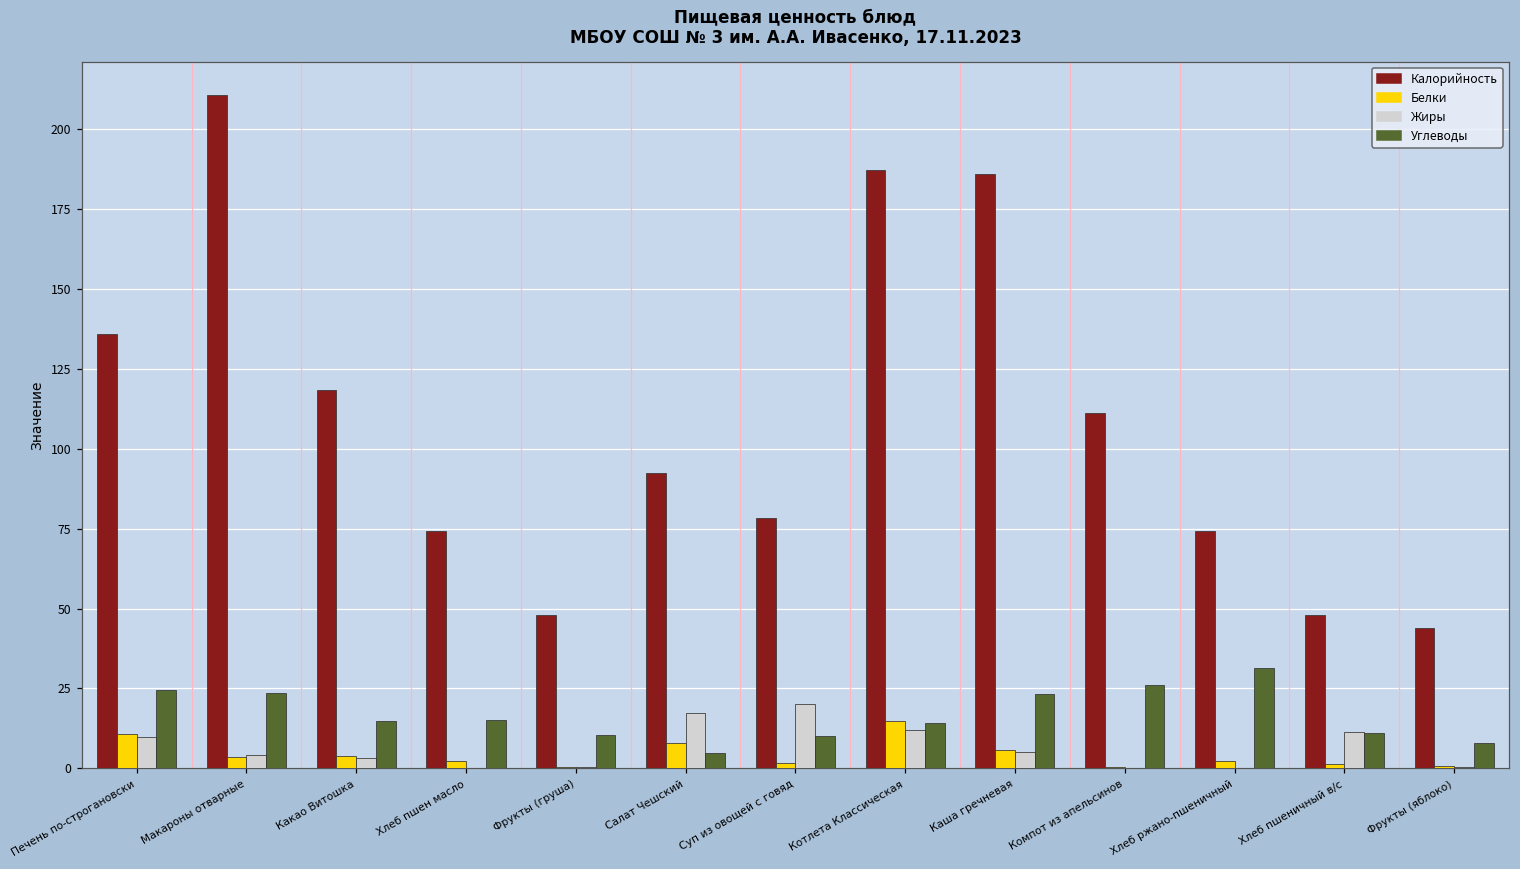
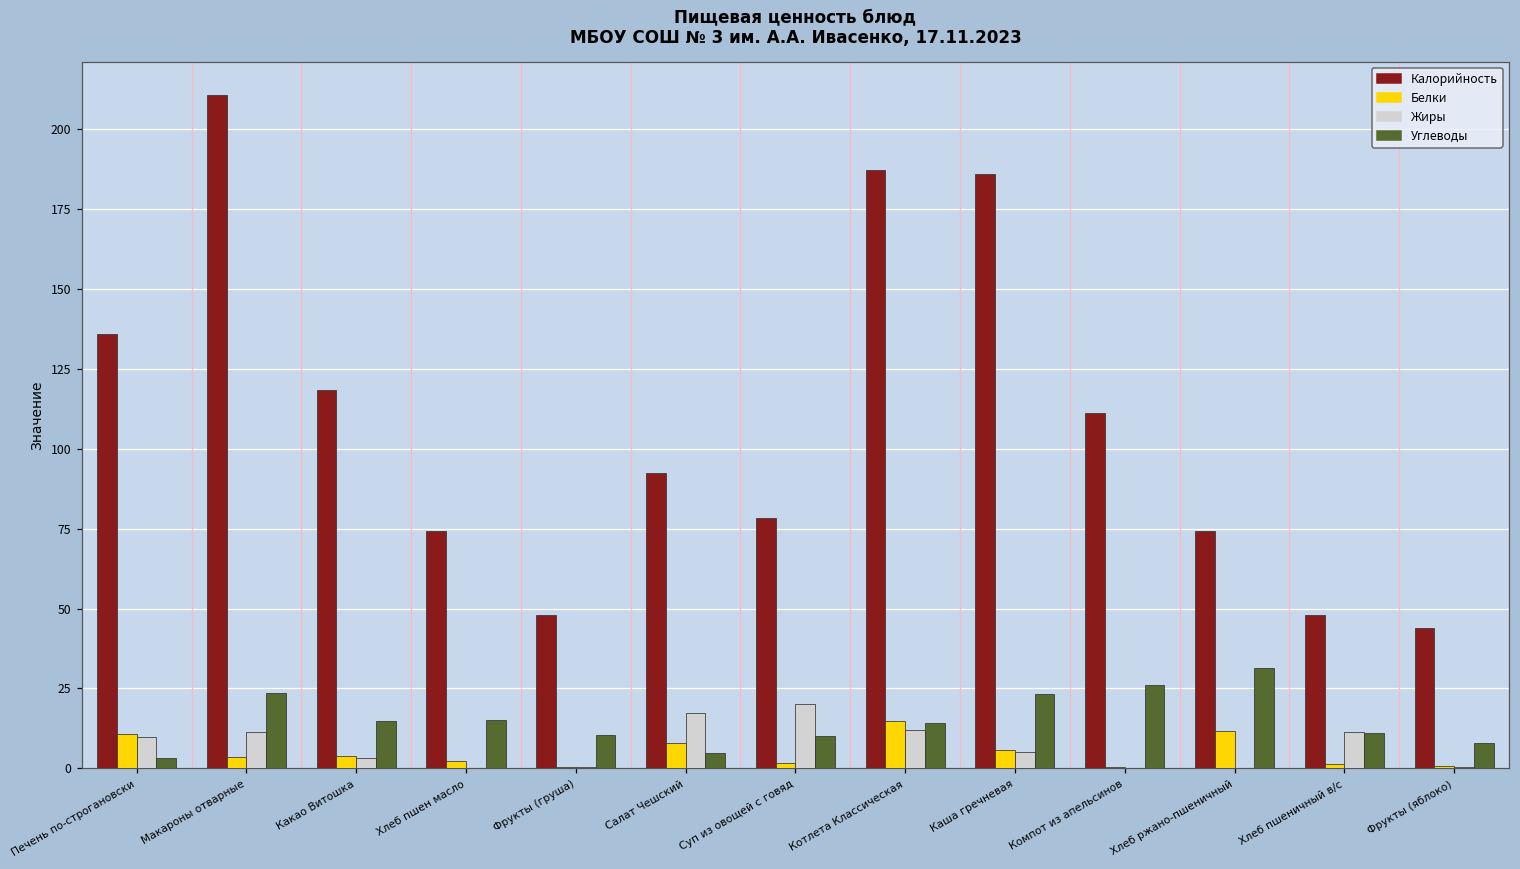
Углеводы, Печень по-строгановски: 25 -> 3
Жиры, Макароны отварные: 4 -> 11
Белки, Хлеб ржано-пшеничный: 2 -> 12
